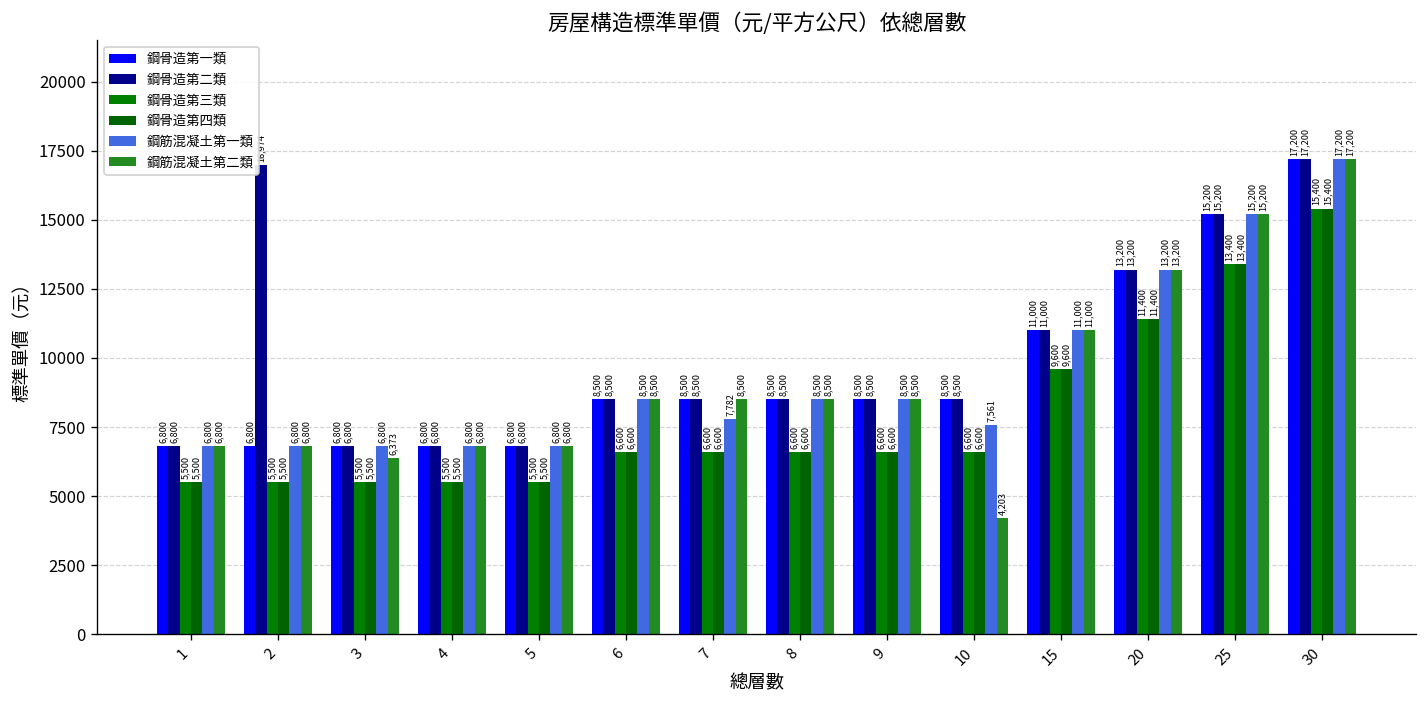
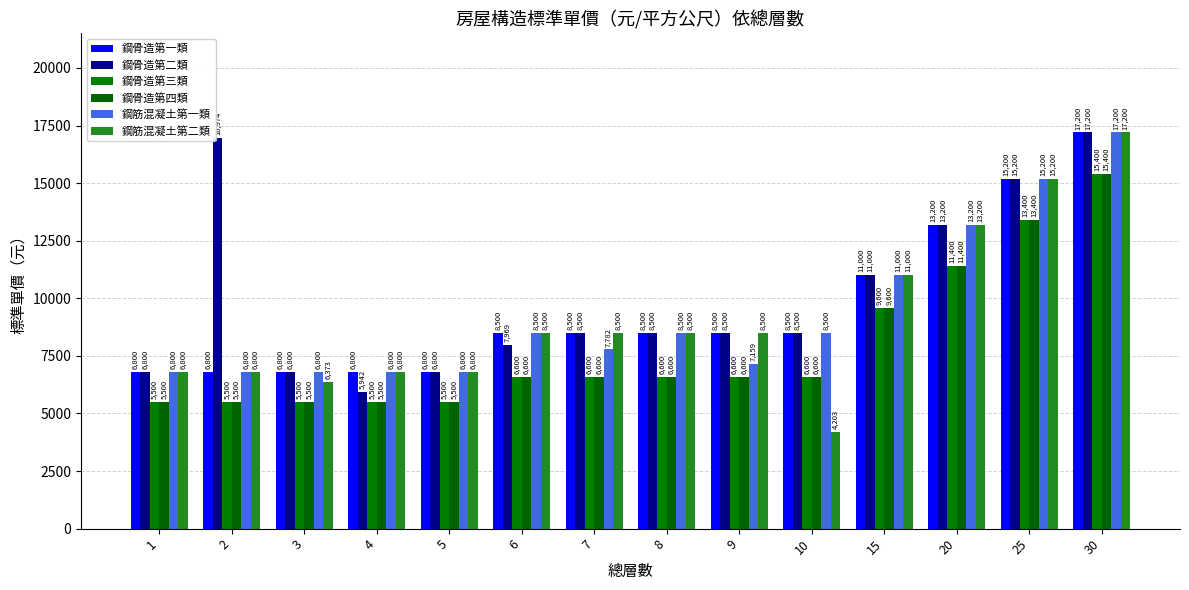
鋼骨造第二類, 4: 6,800 -> 5,942
鋼骨造第二類, 6: 8,500 -> 7,969
鋼筋混凝土第一類, 9: 8,500 -> 7,159
鋼筋混凝土第一類, 10: 7,561 -> 8,500
